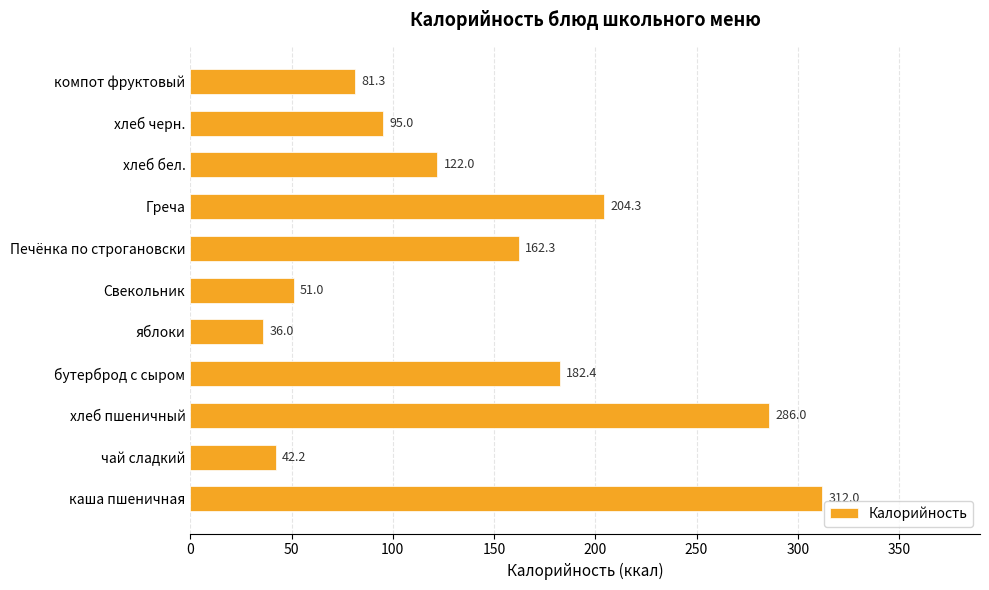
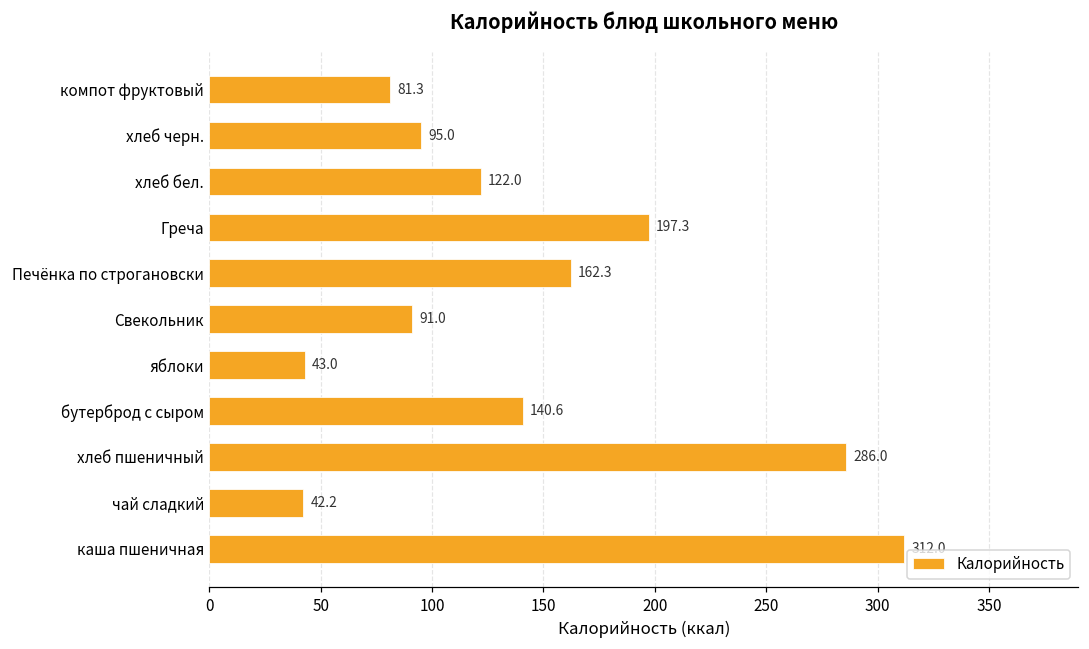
Греча: 204.3 -> 197.3
Свекольник: 51.0 -> 91.0
яблоки: 36.0 -> 43.0
бутерброд с сыром: 182.4 -> 140.6
